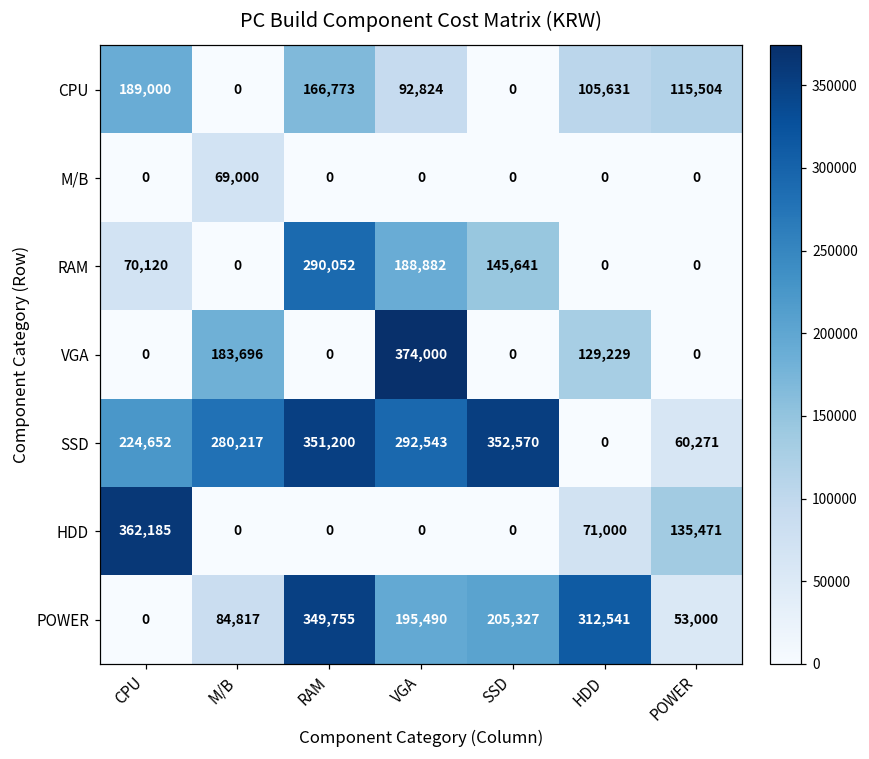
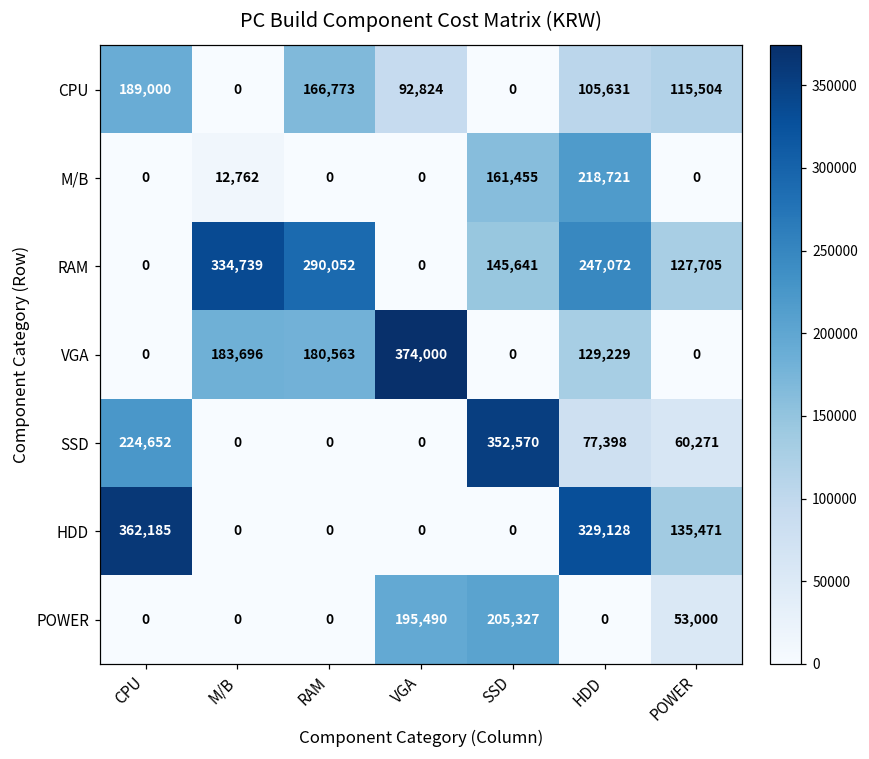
M/B, M/B: 69,000 -> 12,762
M/B, SSD: 0 -> 161,455
M/B, HDD: 0 -> 218,721
RAM, CPU: 70,120 -> 0
RAM, M/B: 0 -> 334,739
RAM, VGA: 188,882 -> 0
RAM, HDD: 0 -> 247,072
RAM, POWER: 0 -> 127,705
VGA, RAM: 0 -> 180,563
SSD, M/B: 280,217 -> 0
SSD, RAM: 351,200 -> 0
SSD, VGA: 292,543 -> 0
SSD, HDD: 0 -> 77,398
HDD, HDD: 71,000 -> 329,128
POWER, M/B: 84,817 -> 0
POWER, RAM: 349,755 -> 0
POWER, HDD: 312,541 -> 0
